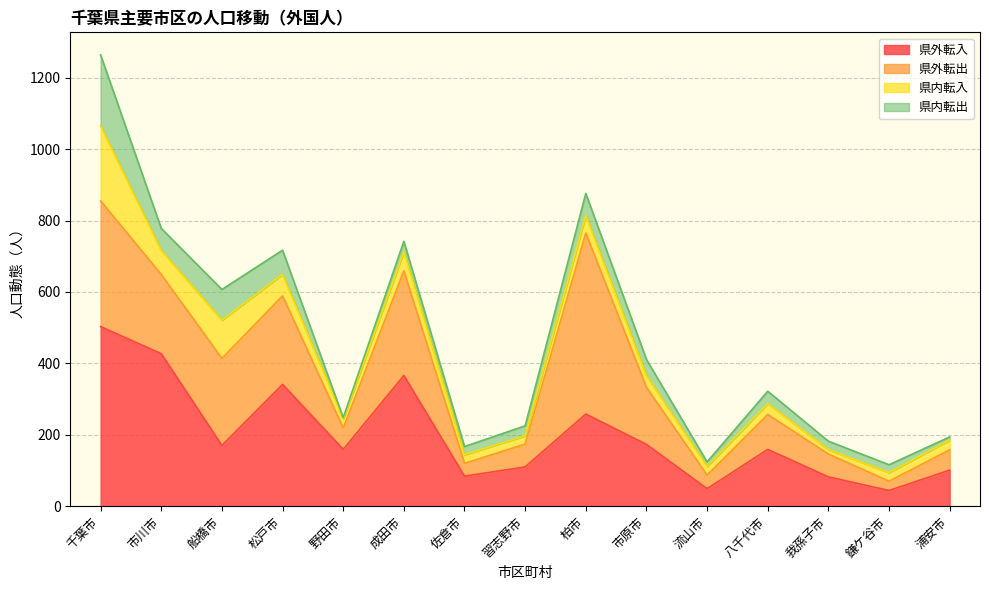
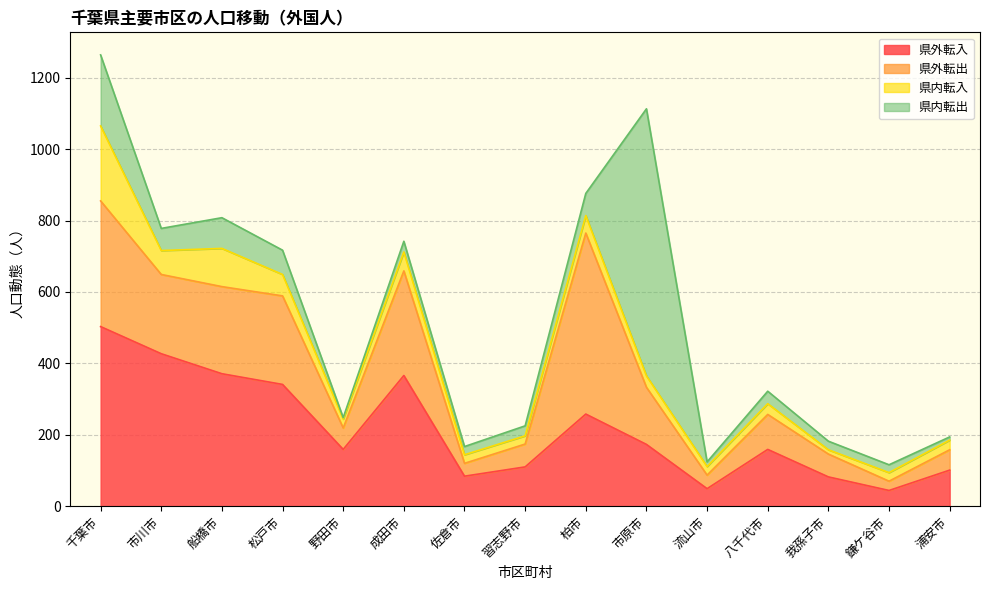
県外転入, 船橋市: 170 -> 370
県内転出, 市原市: 50 -> 750
